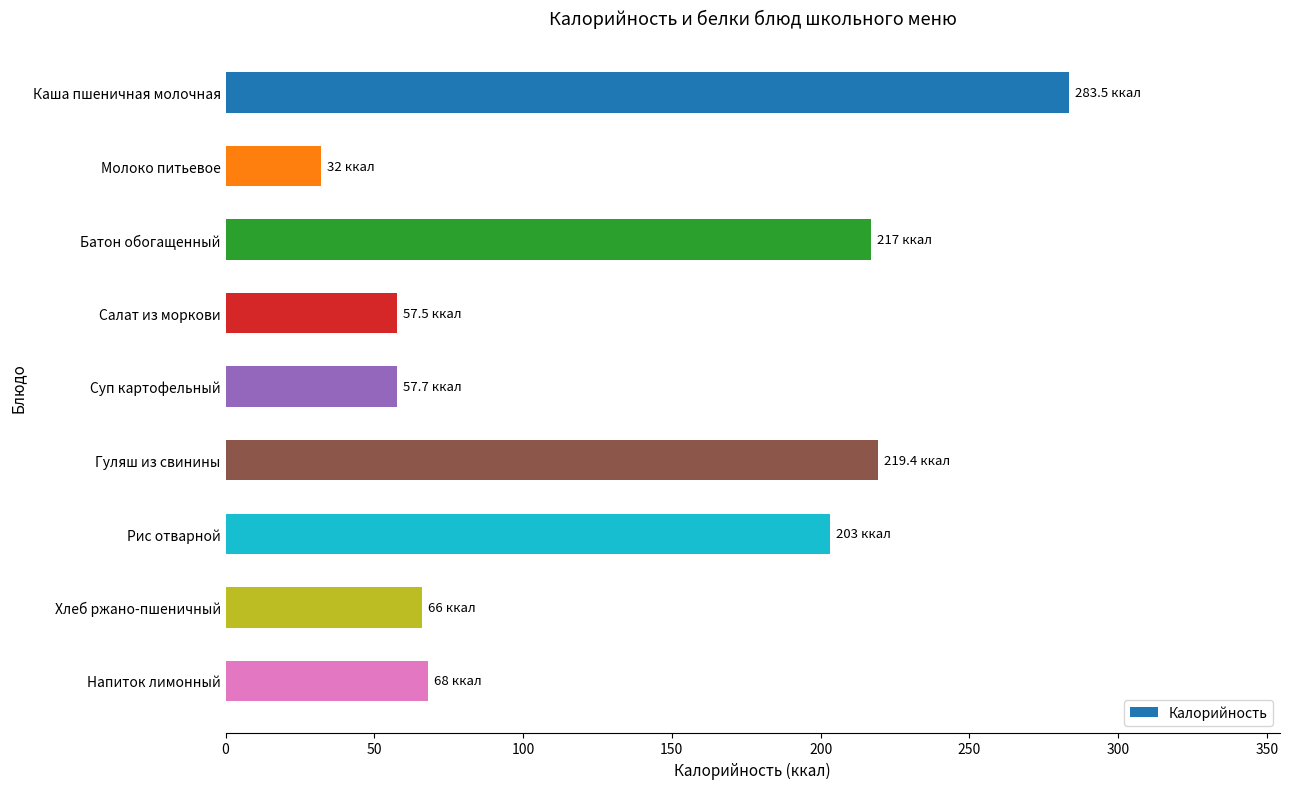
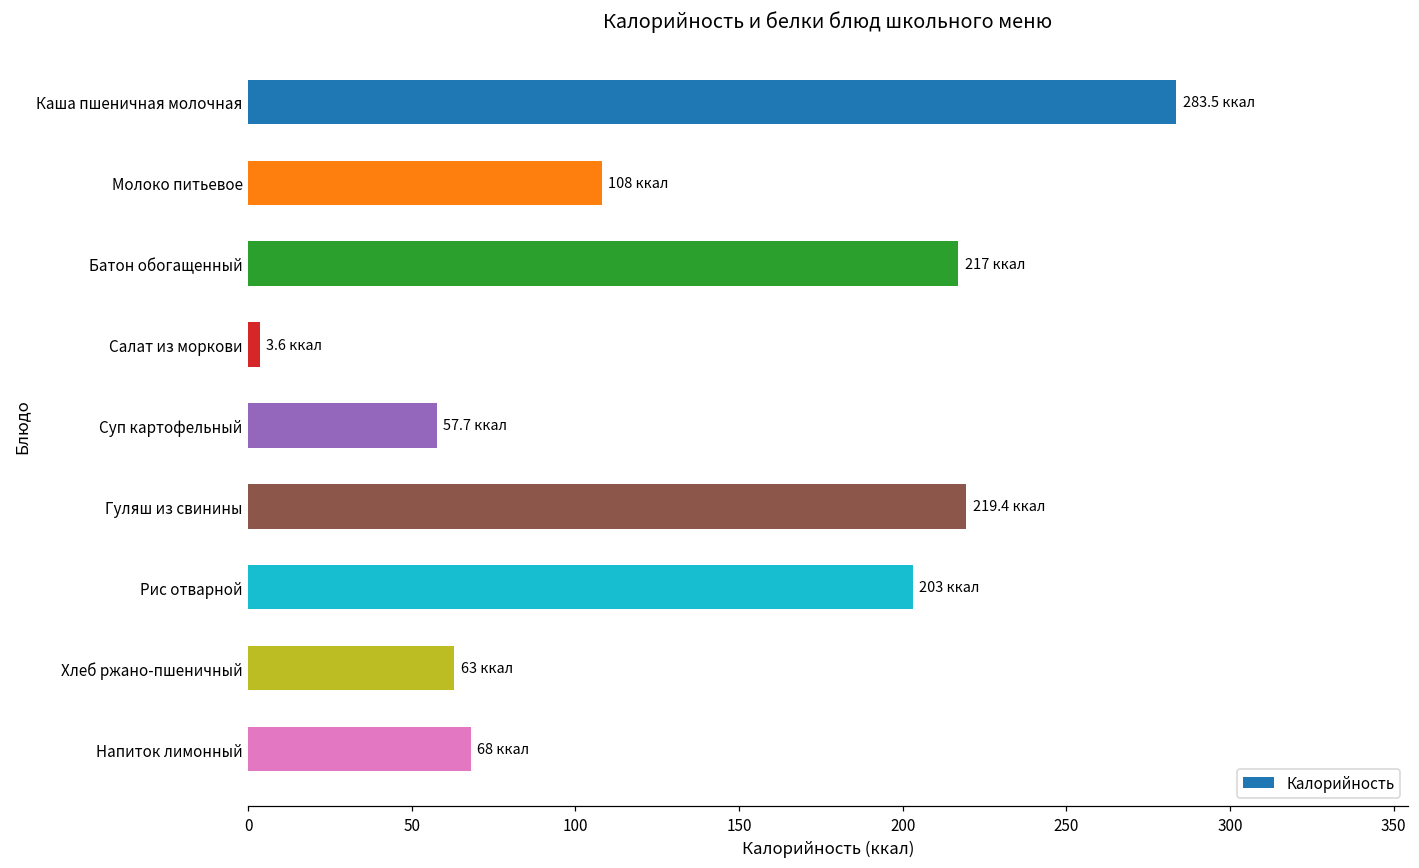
Молоко питьевое: 32 -> 108
Салат из моркови: 57.5 -> 3.6
Хлеб ржано-пшеничный: 66 -> 63
